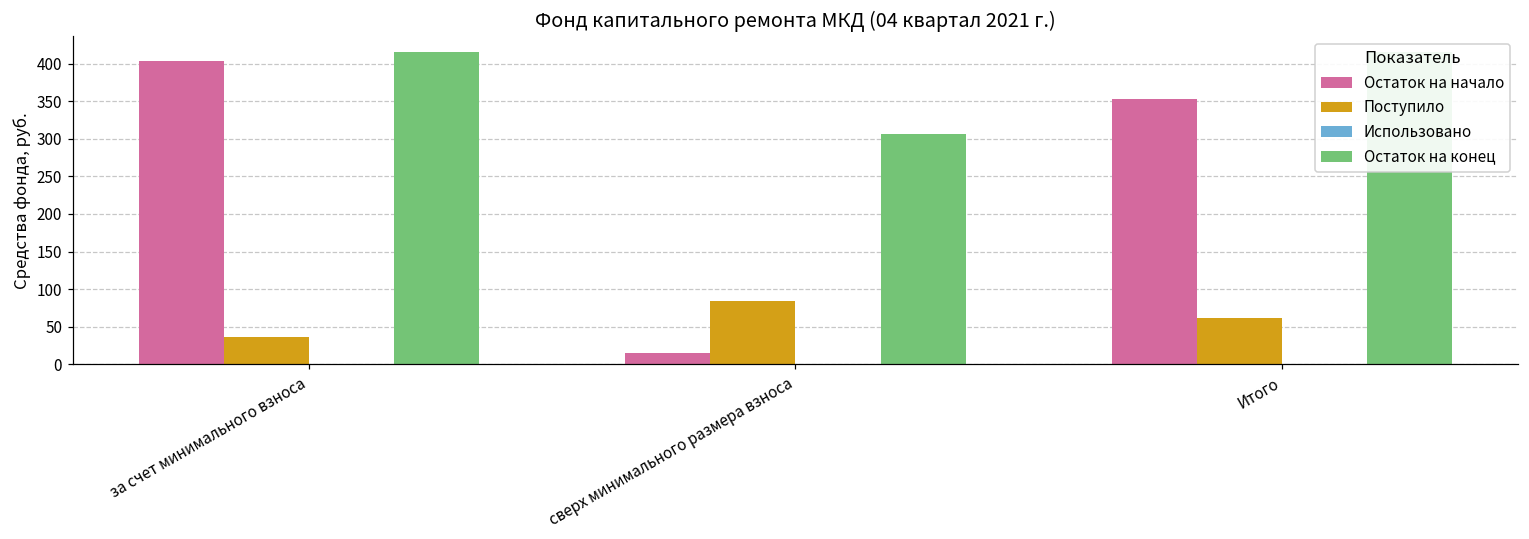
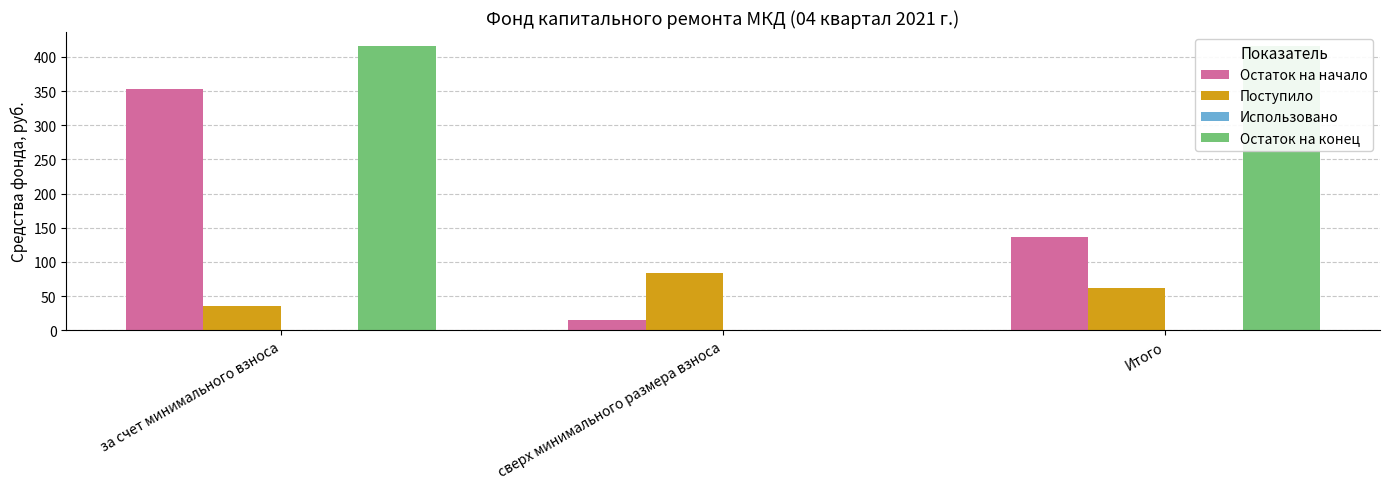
Остаток на начало, за счет минимального взноса: 400 -> 350
Остаток на конец, сверх минимального размера взноса: 310 -> 0
Остаток на начало, Итого: 350 -> 140
